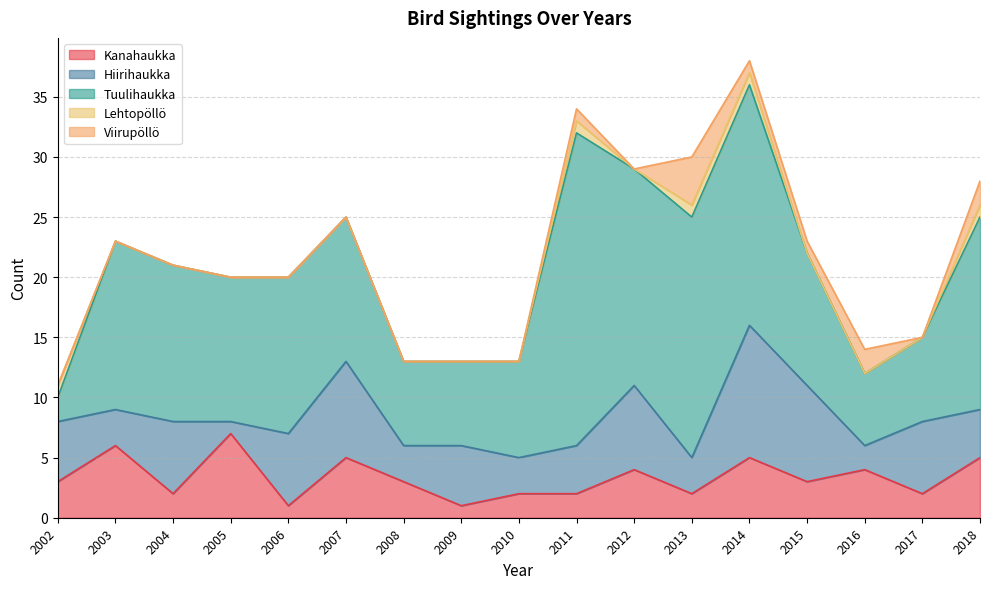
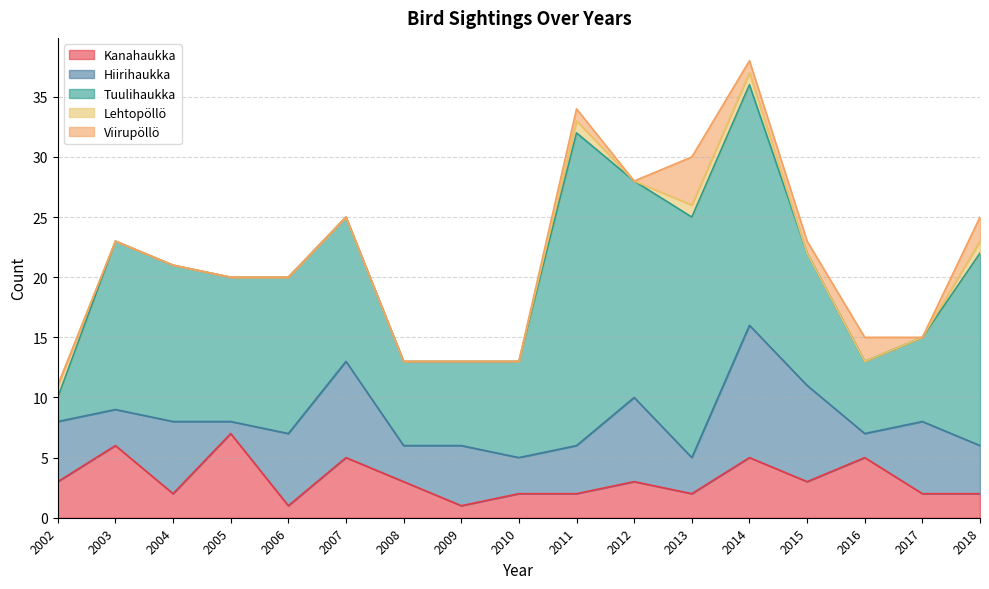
Kanahaukka, 2012: 4 -> 3
Kanahaukka, 2016: 4 -> 5
Kanahaukka, 2018: 5 -> 2
